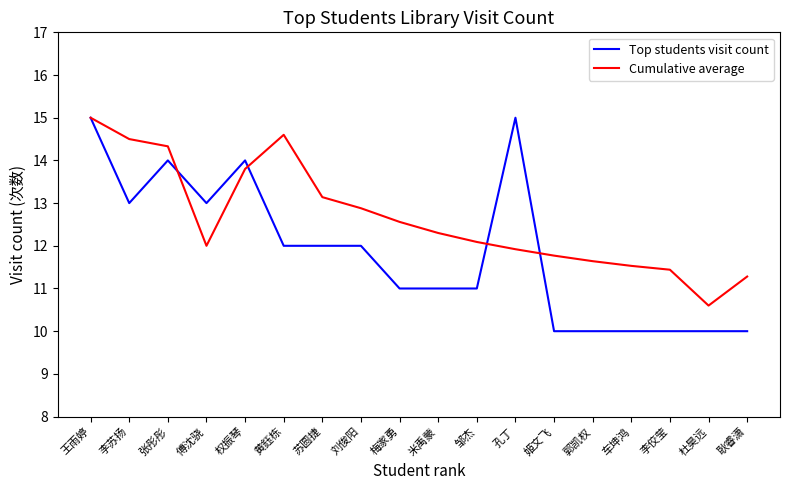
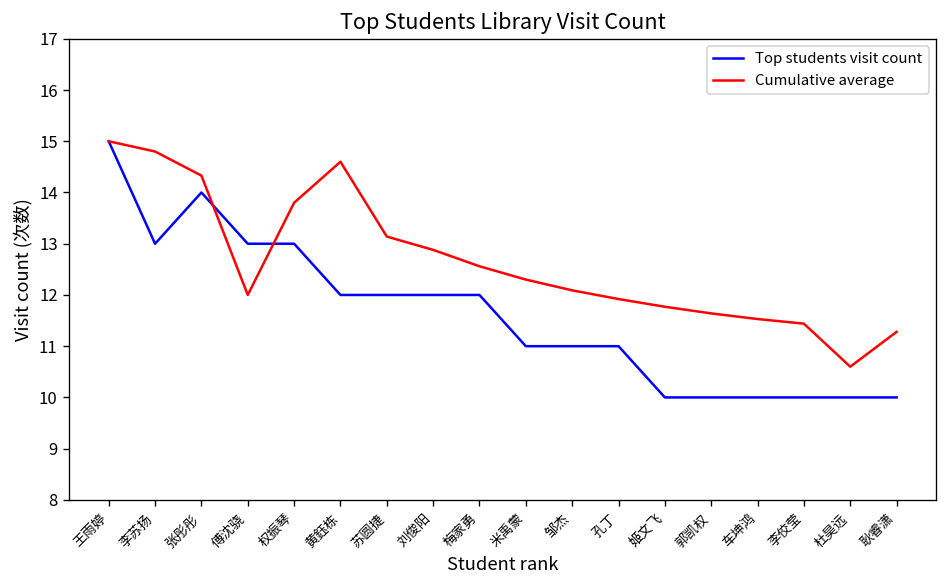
Cumulative average, 李苏扬: 14.5 -> 14.8
Top students visit count, 权振琴: 14 -> 13
Top students visit count, 梅家勇: 11 -> 12
Top students visit count, 孔丁: 15 -> 11
